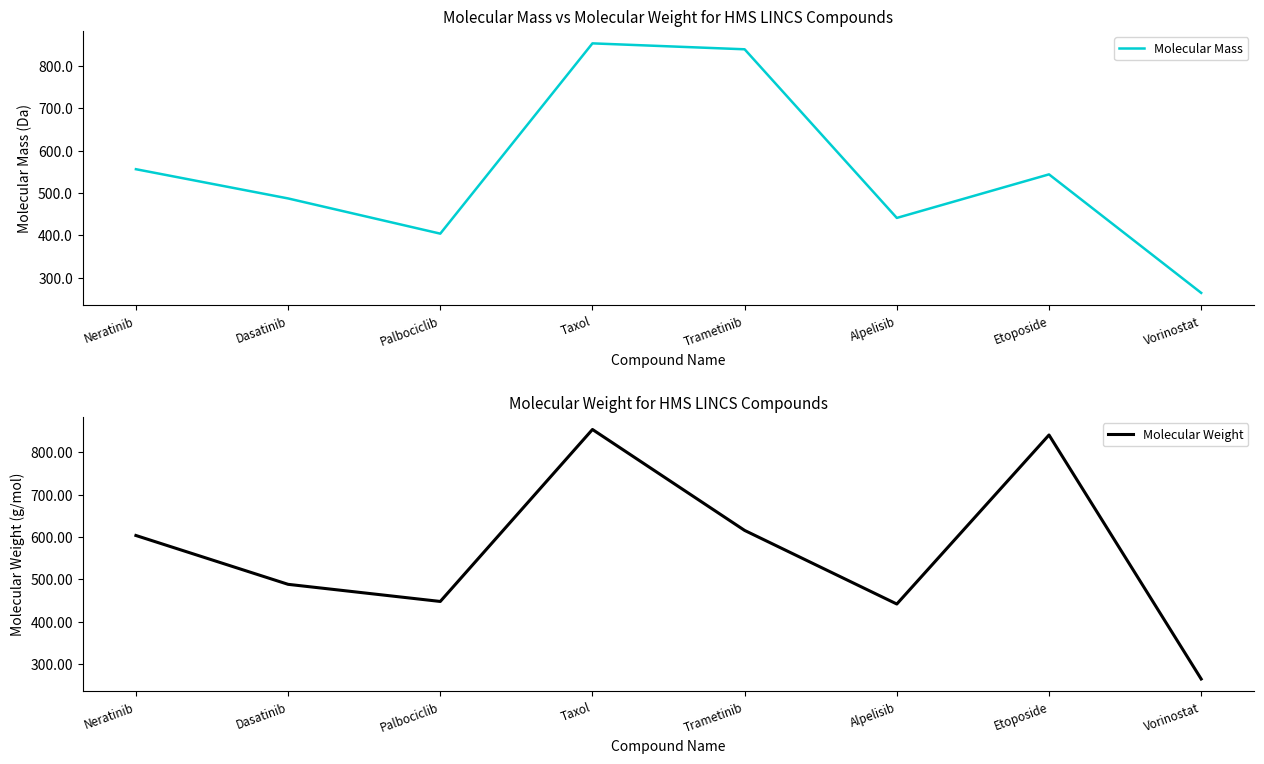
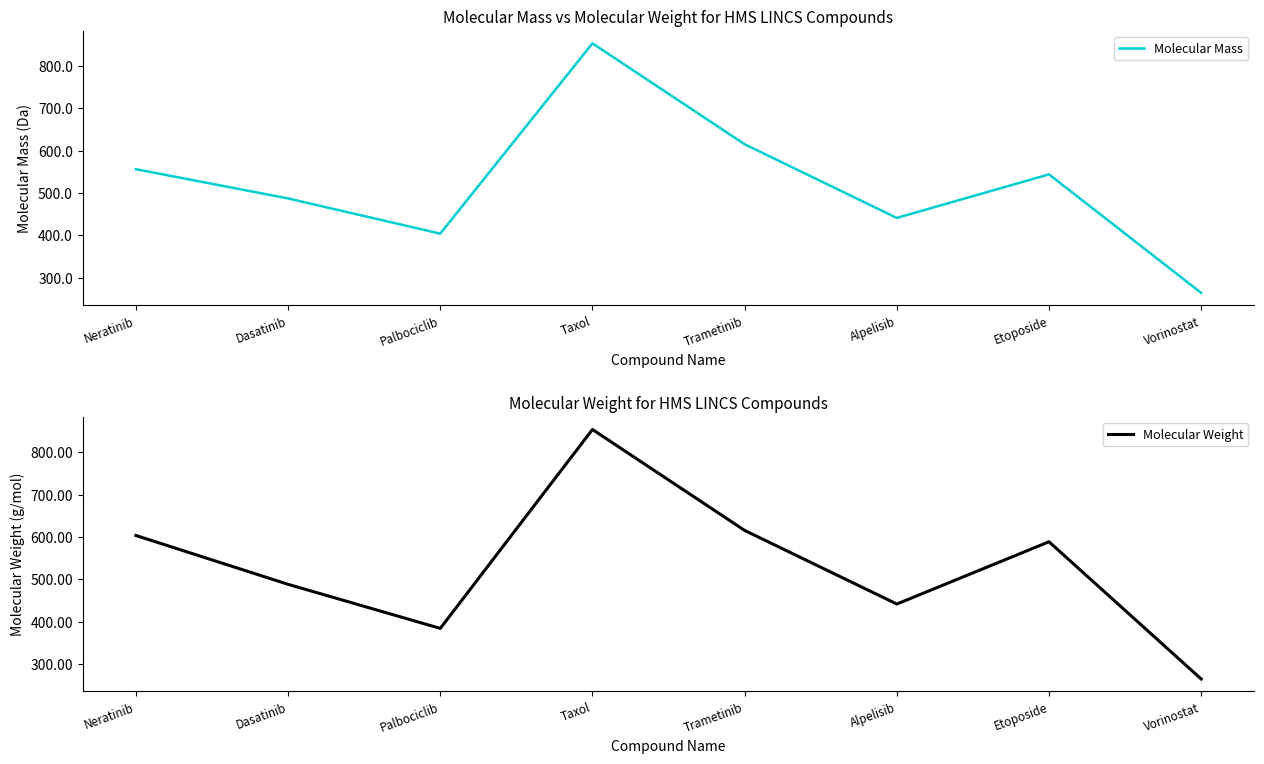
Molecular Mass vs Molecular Weight for HMS LINCS Compounds, Trametinib: 840 -> 620
Molecular Weight for HMS LINCS Compounds, Palbociclib: 450 -> 380
Molecular Weight for HMS LINCS Compounds, Etoposide: 840 -> 590
